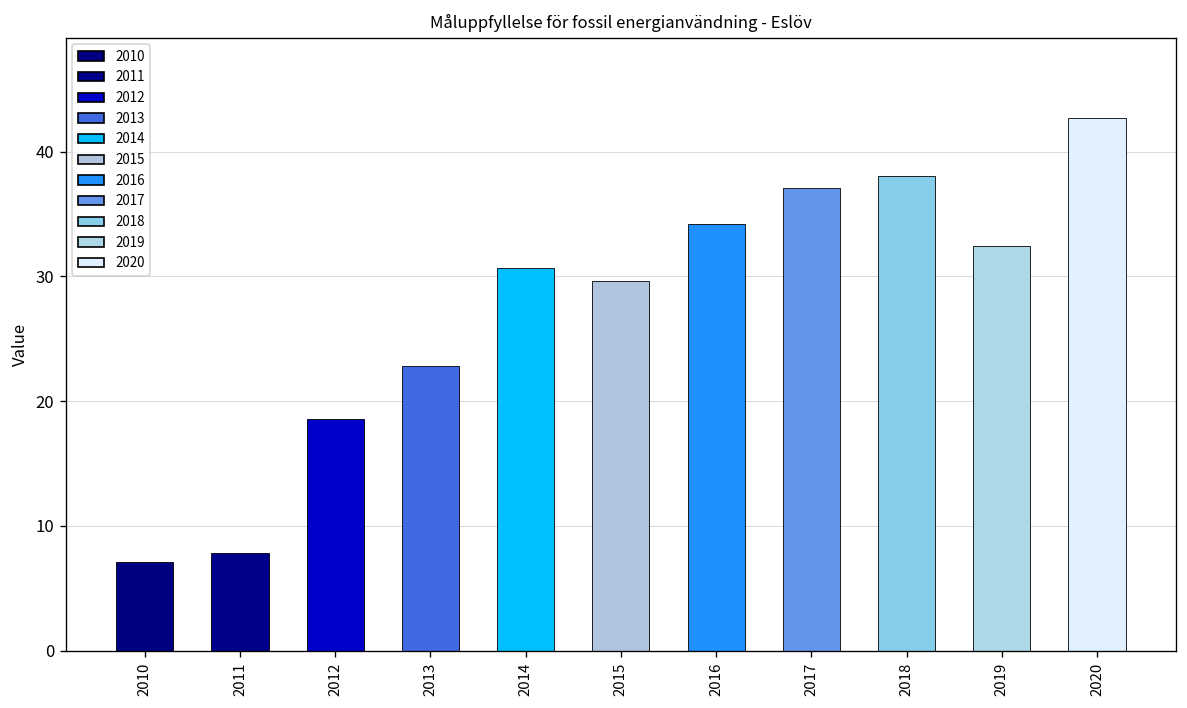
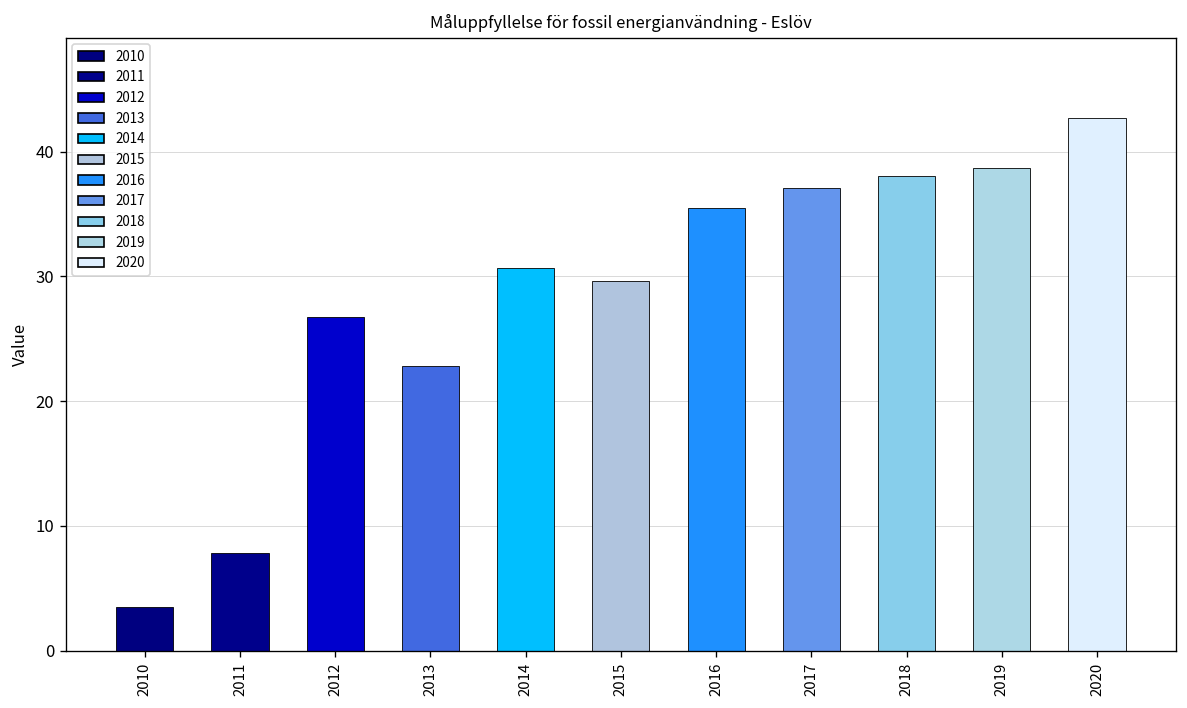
2010: 7.1 -> 3.5
2012: 18.6 -> 26.8
2016: 34.2 -> 35.5
2019: 32.4 -> 38.7
